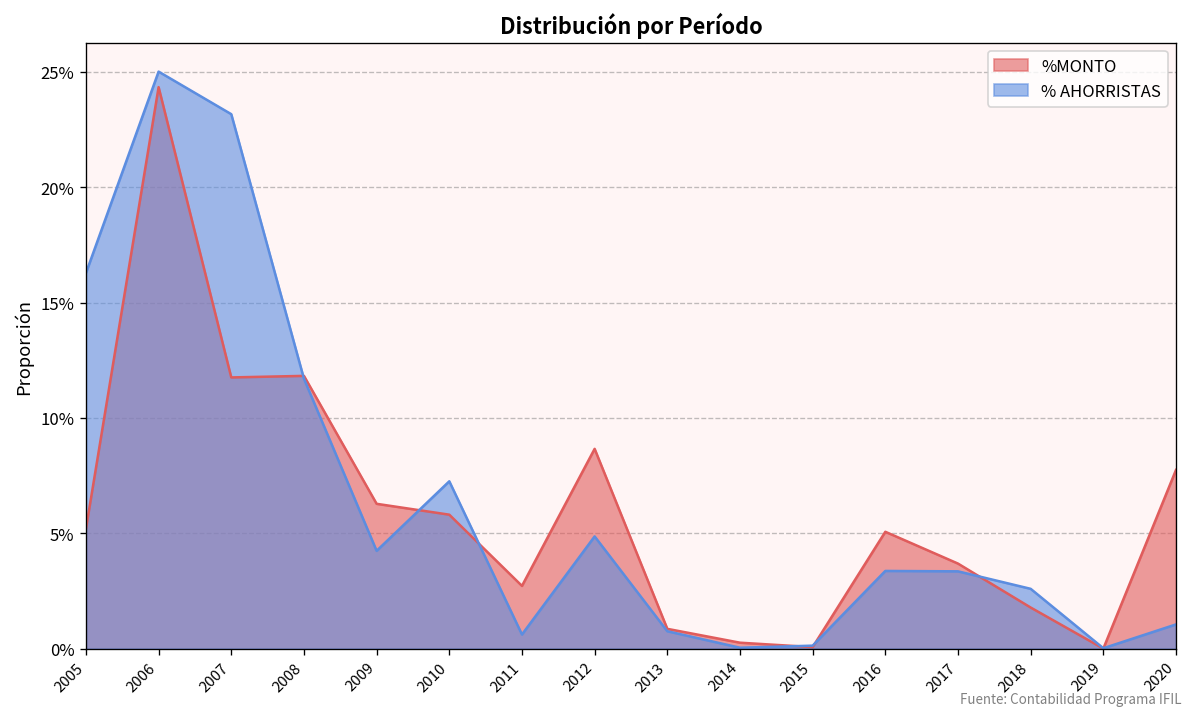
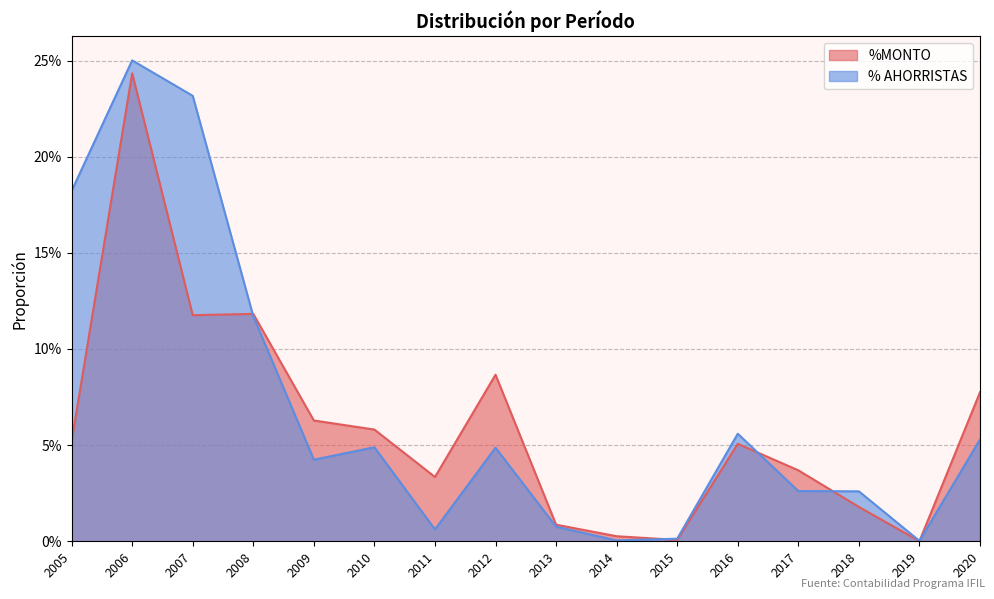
% AHORRISTAS, 2005: 16.3% -> 18.2%
% AHORRISTAS, 2010: 7.3% -> 4.9%
%MONTO, 2011: 2.7% -> 3.3%
% AHORRISTAS, 2016: 3.4% -> 5.6%
% AHORRISTAS, 2017: 3.4% -> 2.6%
% AHORRISTAS, 2020: 1.1% -> 5.3%
